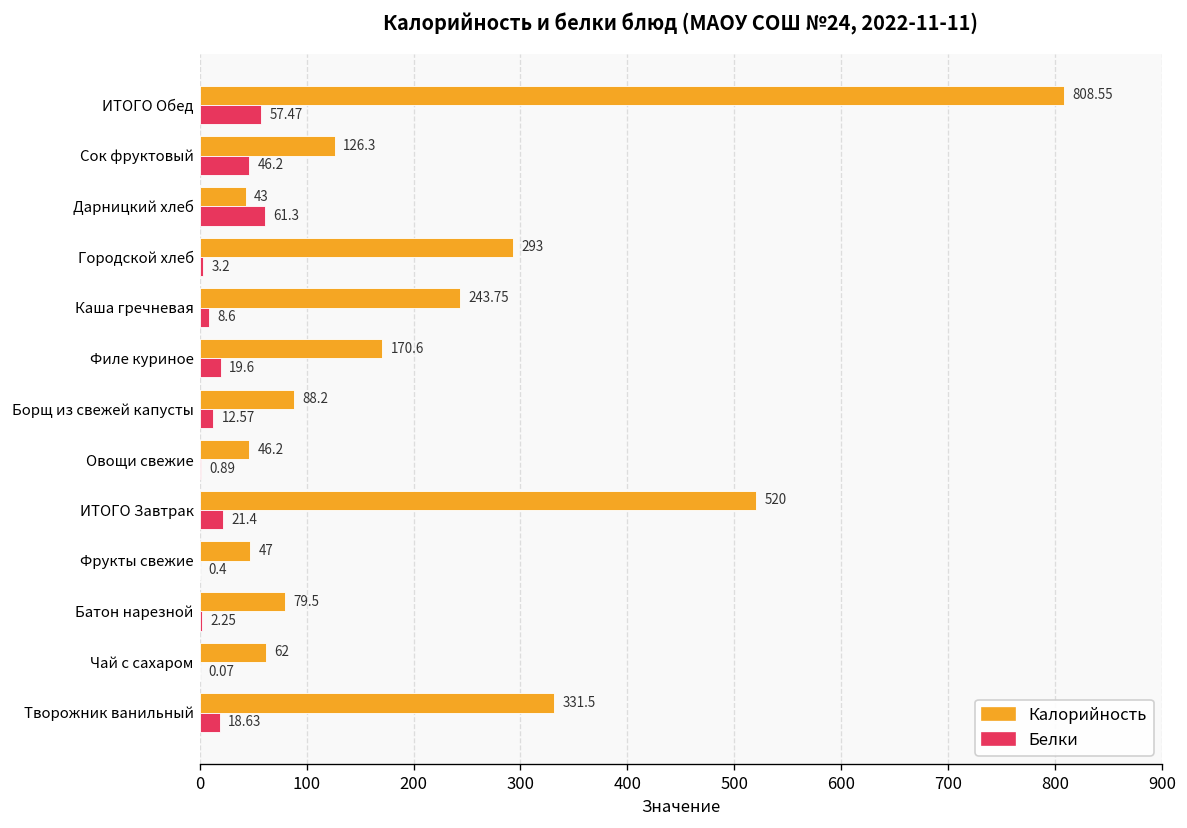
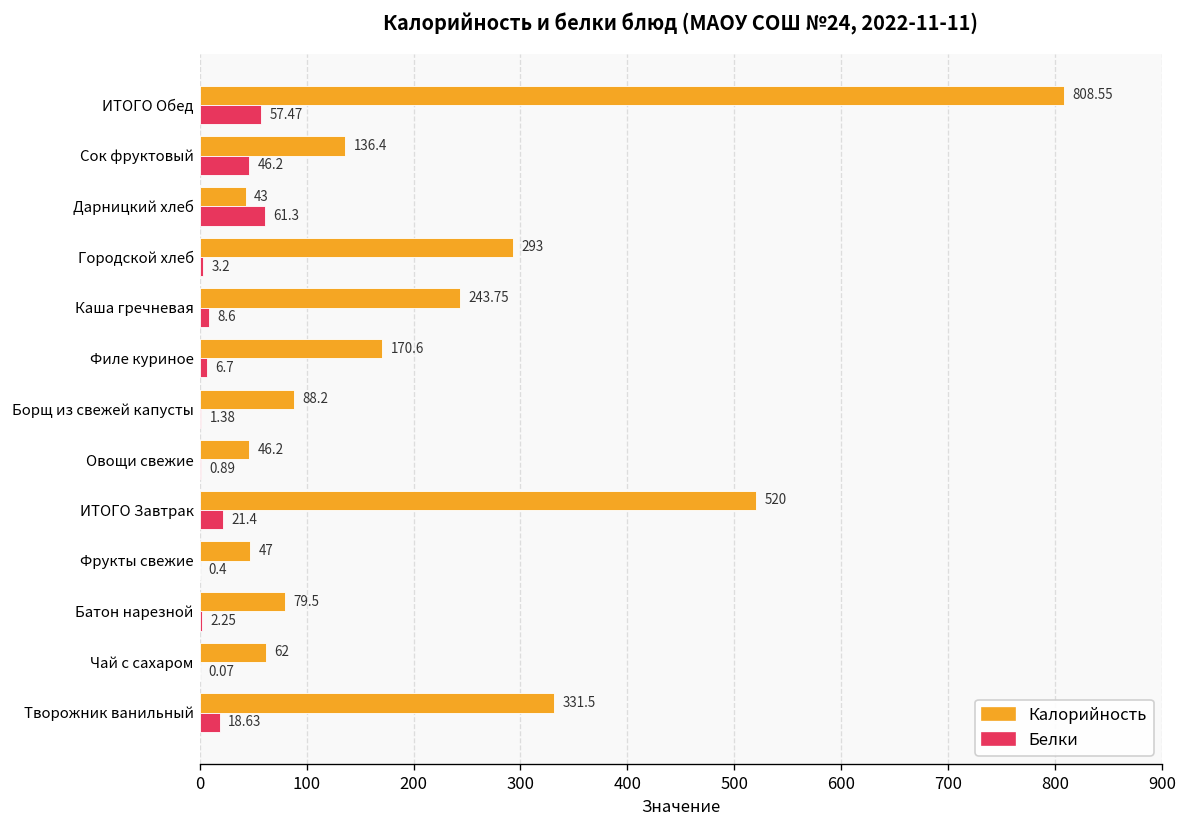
Калорийность, Сок фруктовый: 126.3 -> 136.4
Белки, Филе куриное: 19.6 -> 6.7
Белки, Борщ из свежей капусты: 12.57 -> 1.38
